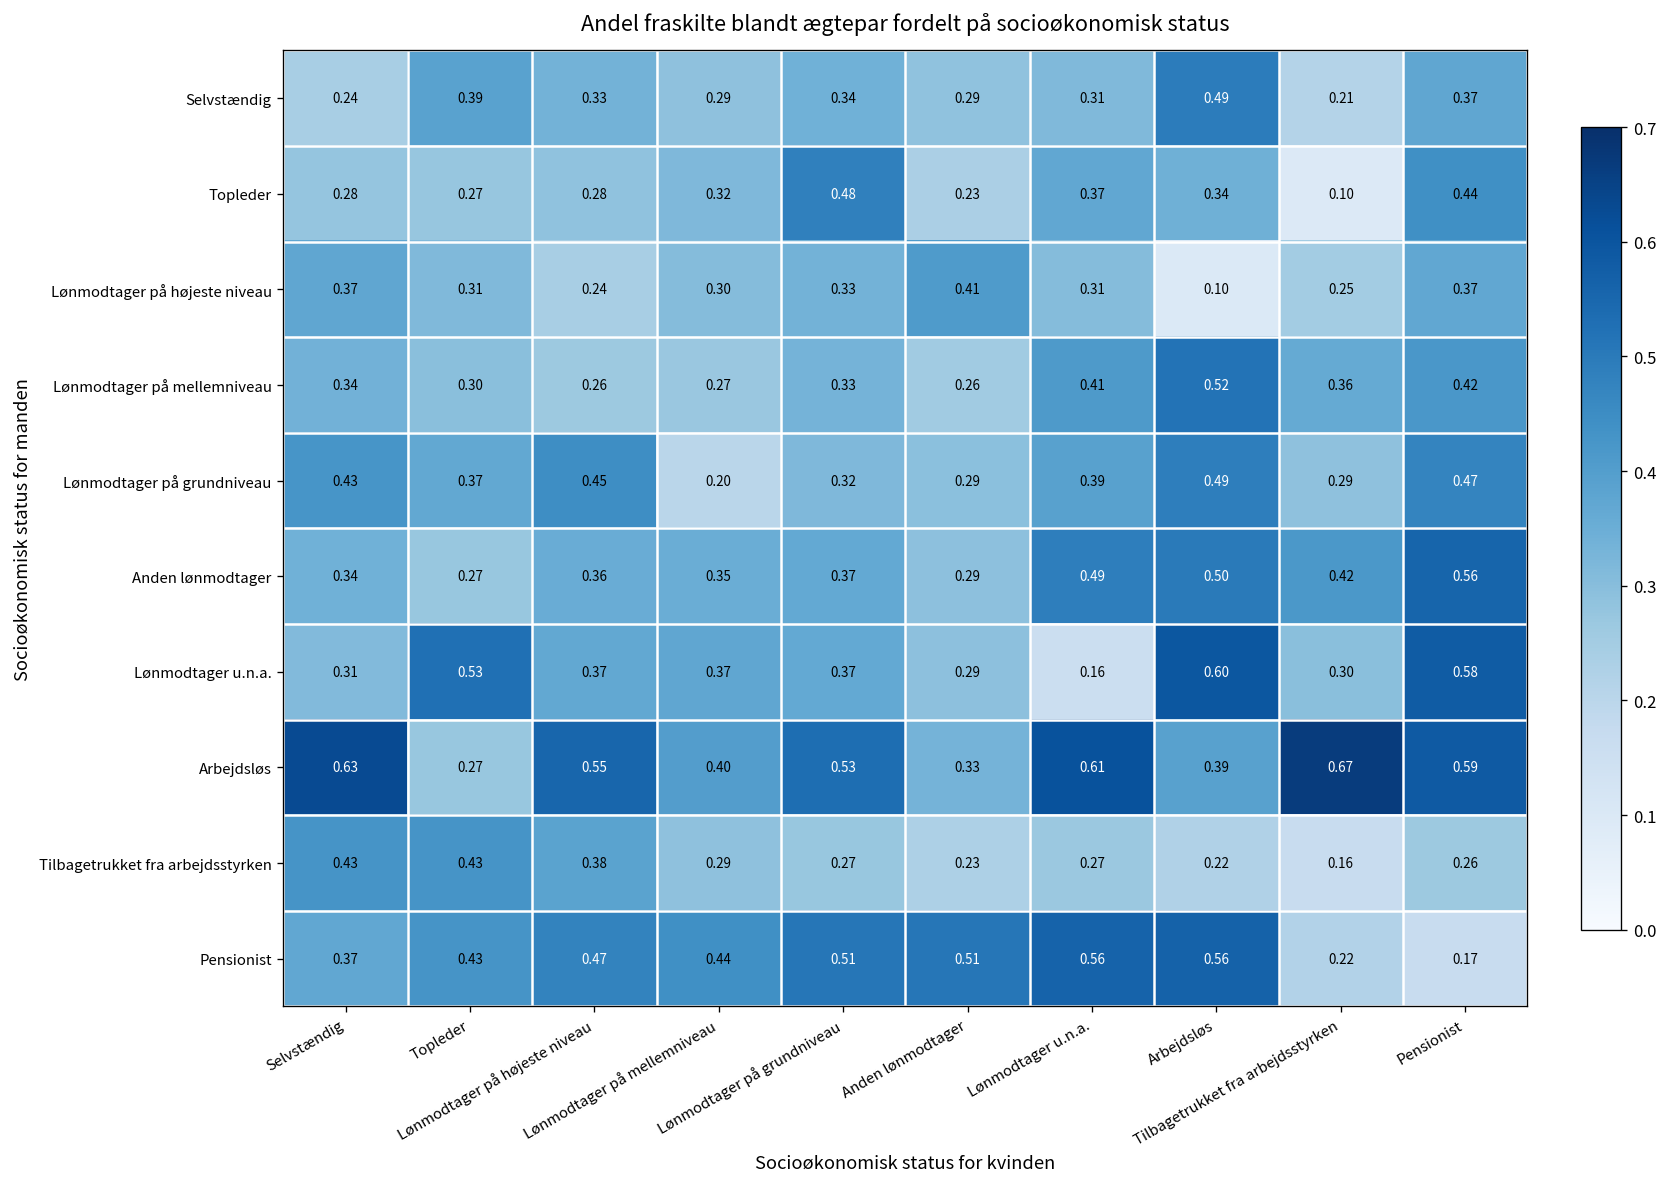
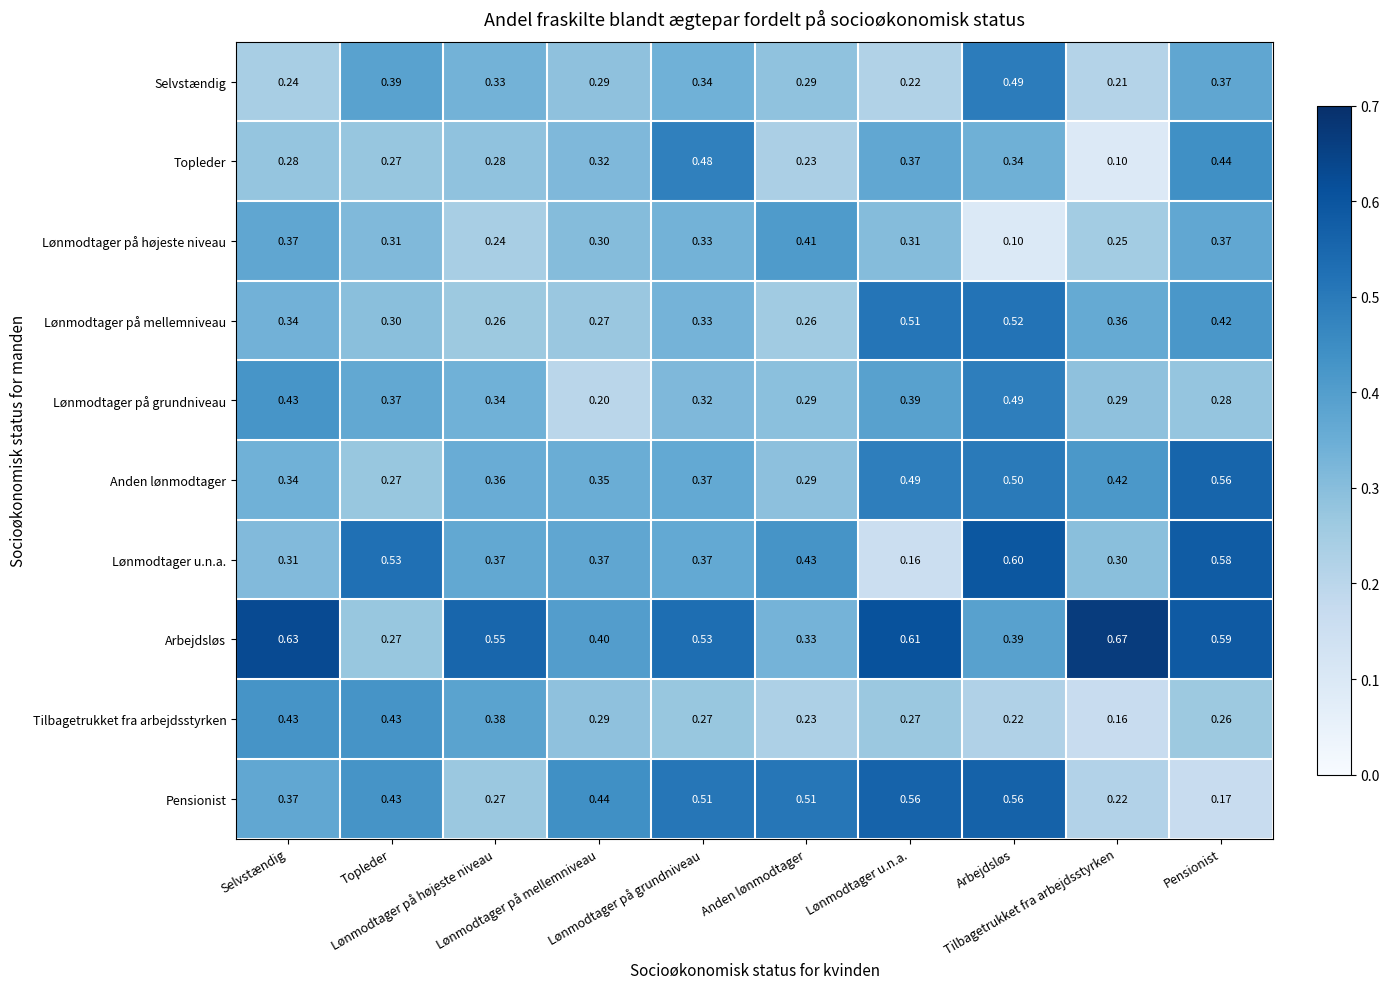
Selvstændig, Lønmodtager u.n.a.: 0.31 -> 0.22
Lønmodtager på mellemniveau, Lønmodtager u.n.a.: 0.41 -> 0.51
Lønmodtager på grundniveau, Lønmodtager på højeste niveau: 0.45 -> 0.34
Lønmodtager på grundniveau, Pensionist: 0.47 -> 0.28
Lønmodtager u.n.a., Anden lønmodtager: 0.29 -> 0.43
Pensionist, Lønmodtager på højeste niveau: 0.47 -> 0.27
